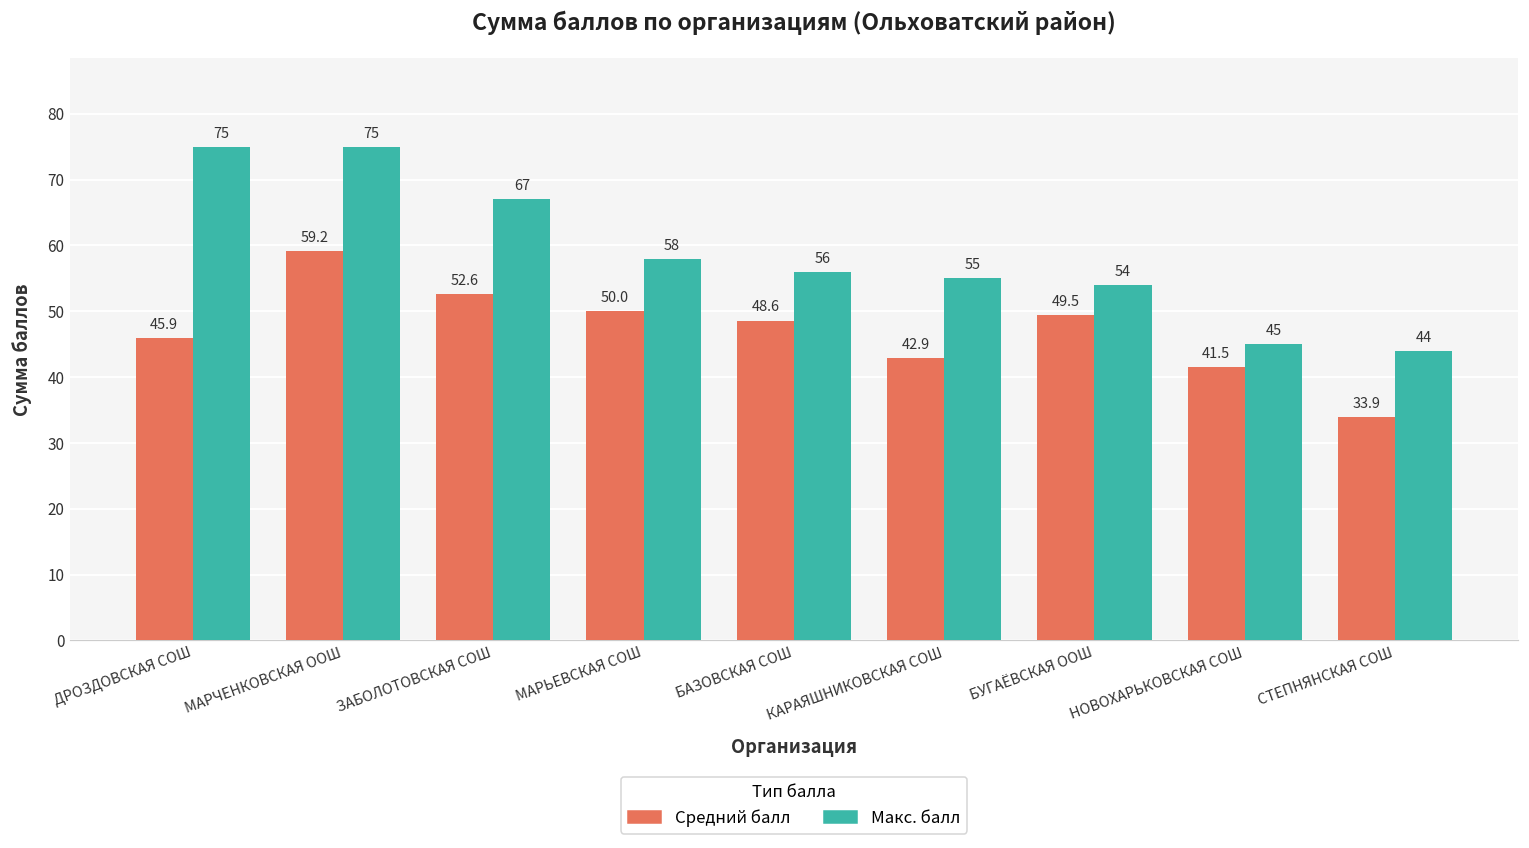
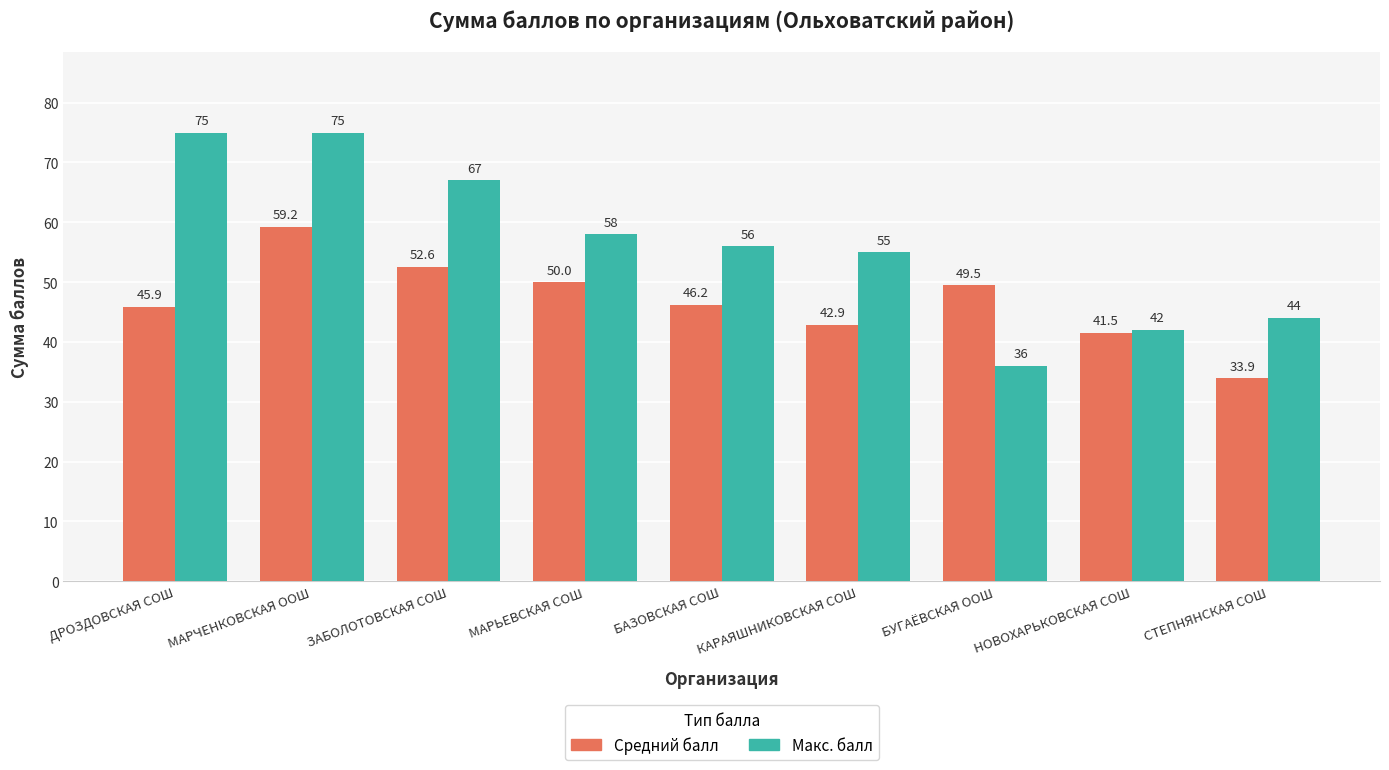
Средний балл, БАЗОВСКАЯ СОШ: 48.6 -> 46.2
Макс. балл, БУГАЁВСКАЯ ООШ: 54 -> 36
Макс. балл, НОВОХАРЬКОВСКАЯ СОШ: 45 -> 42
